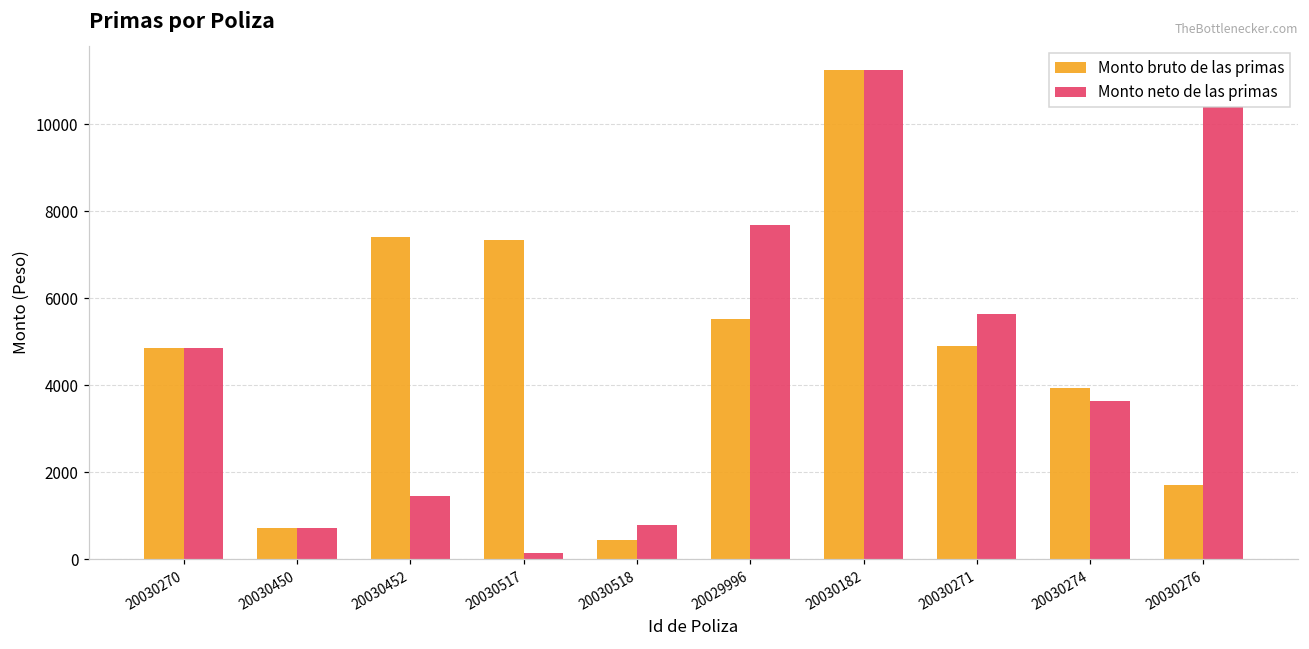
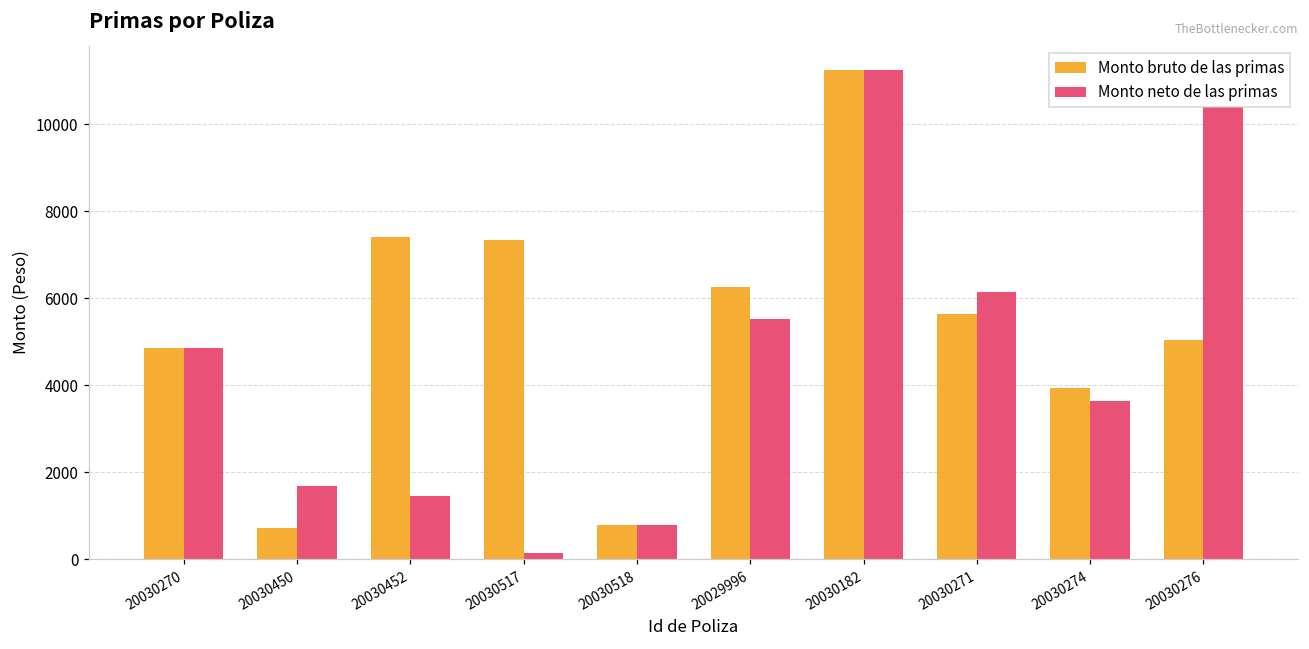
Monto neto de las primas, 20030450: 700 -> 1700
Monto bruto de las primas, 20030518: 500 -> 800
Monto bruto de las primas, 20029996: 5500 -> 6300
Monto neto de las primas, 20029996: 7700 -> 5500
Monto bruto de las primas, 20030271: 4900 -> 5600
Monto neto de las primas, 20030271: 5600 -> 6100
Monto bruto de las primas, 20030276: 1700 -> 5000
